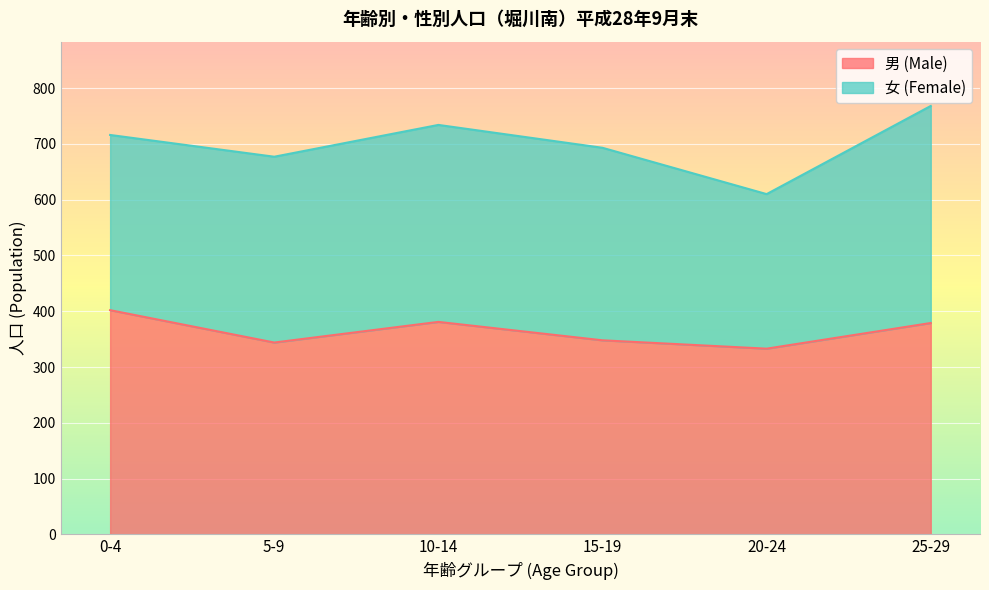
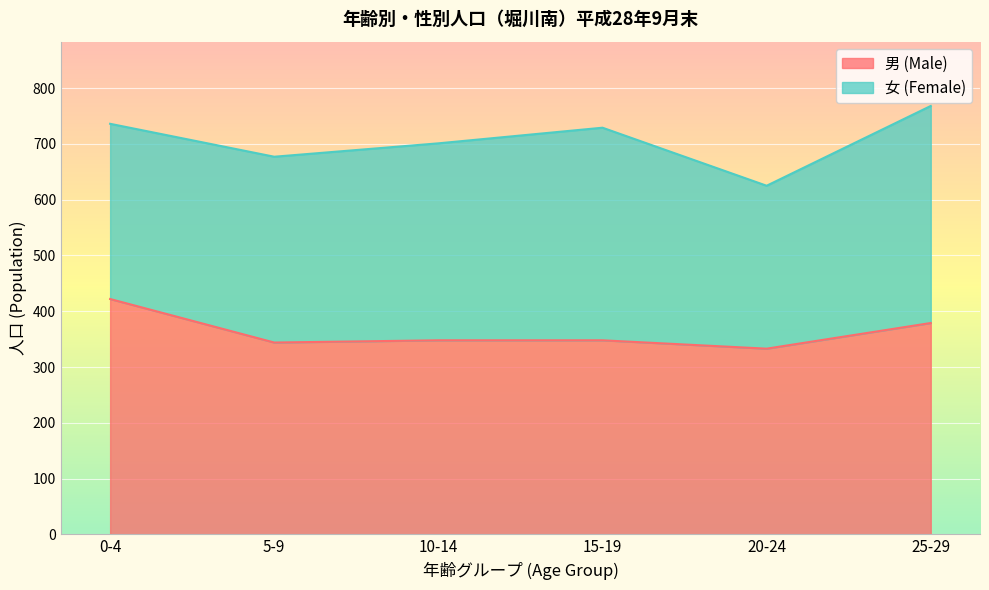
男 (Male), 0-4: 400 -> 420
男 (Male), 10-14: 380 -> 350
女 (Female), 15-19: 350 -> 380
女 (Female), 20-24: 280 -> 290
